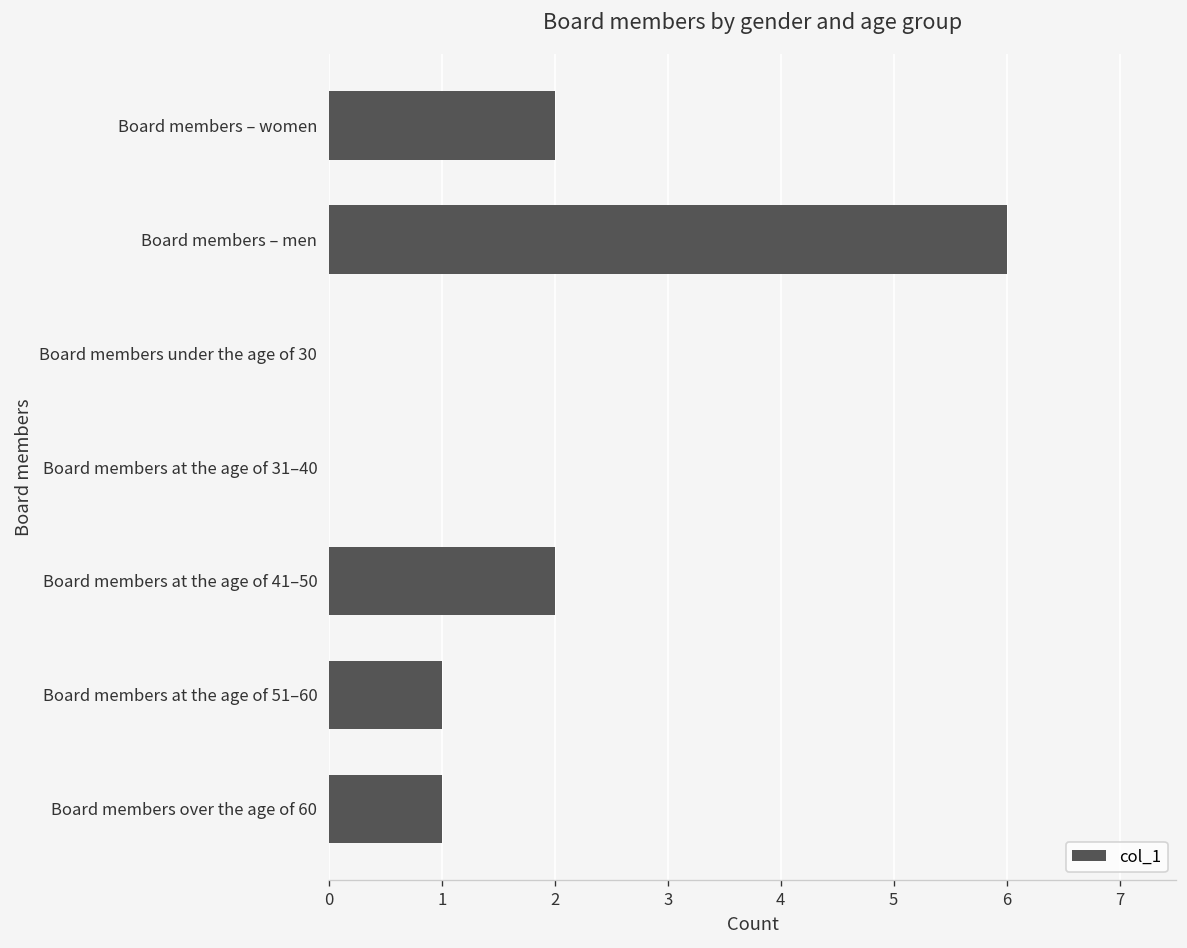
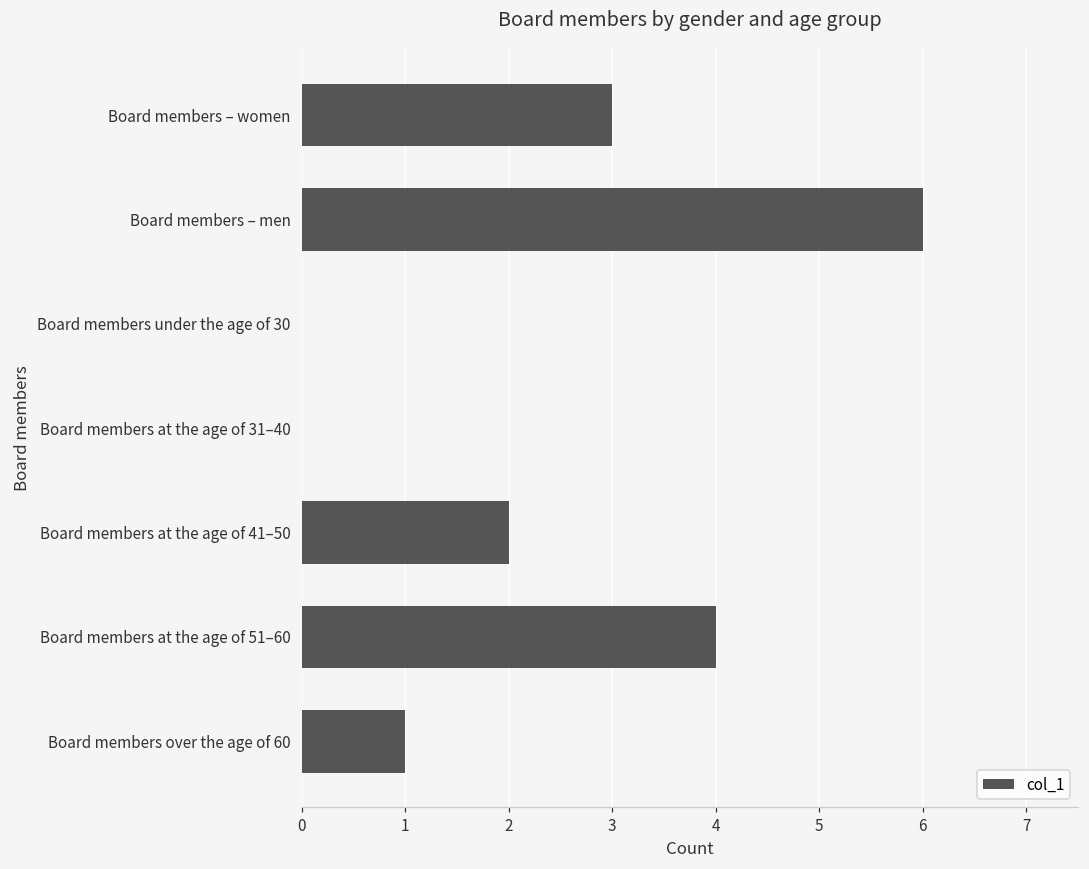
Board members – women: 2 -> 3
Board members at the age of 51–60: 1 -> 4
